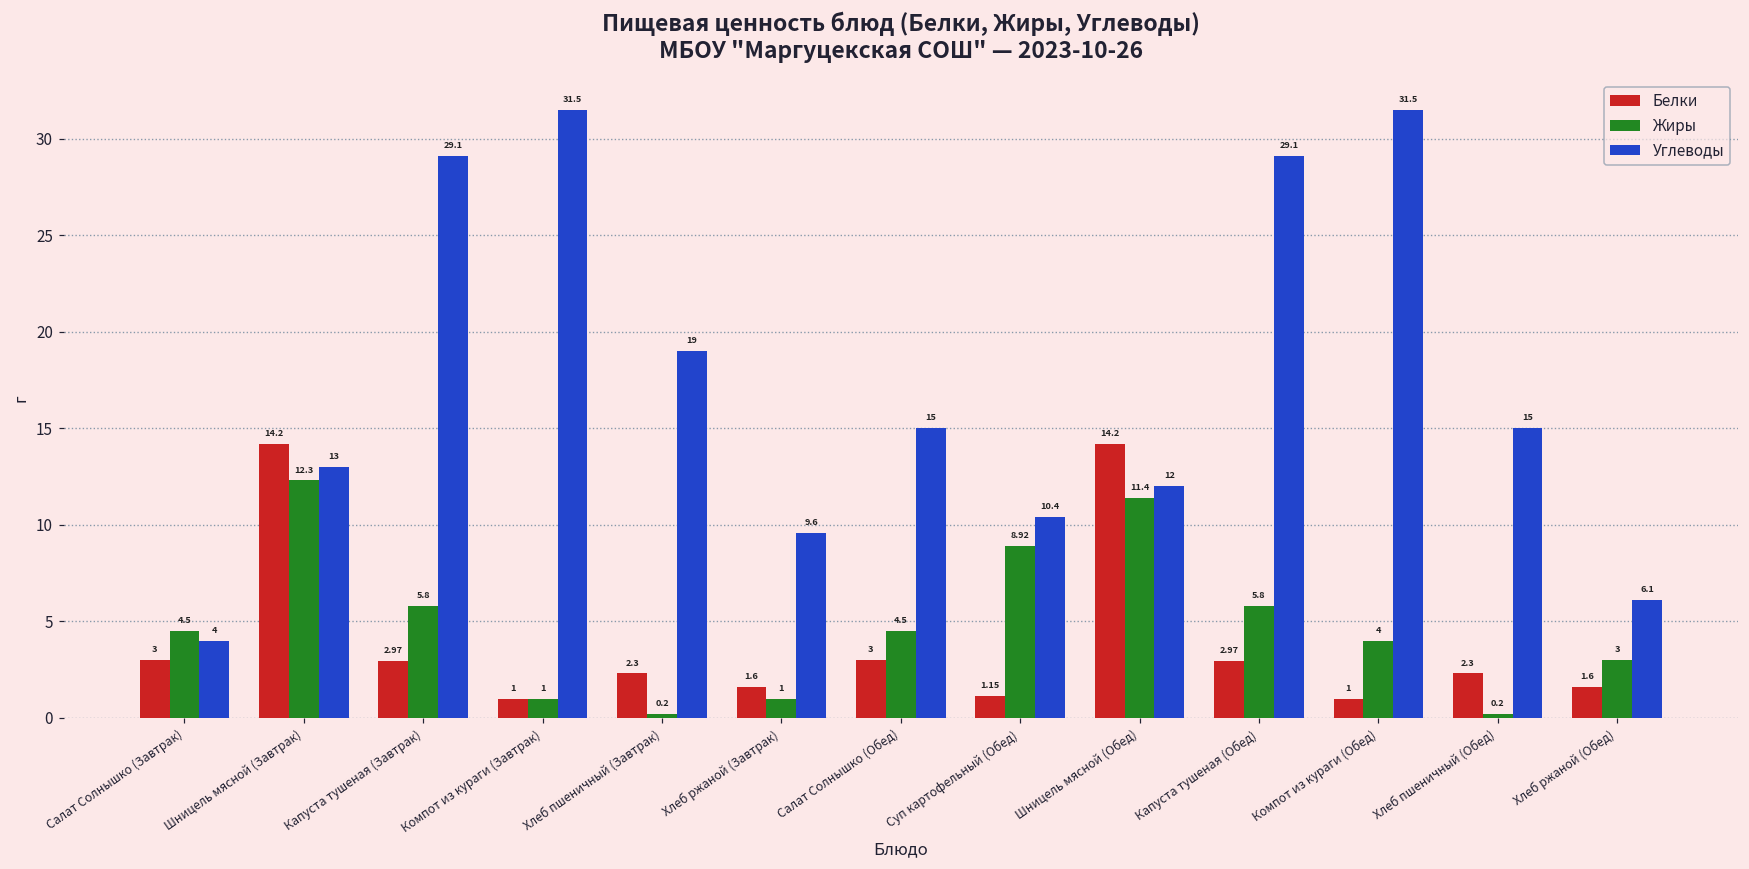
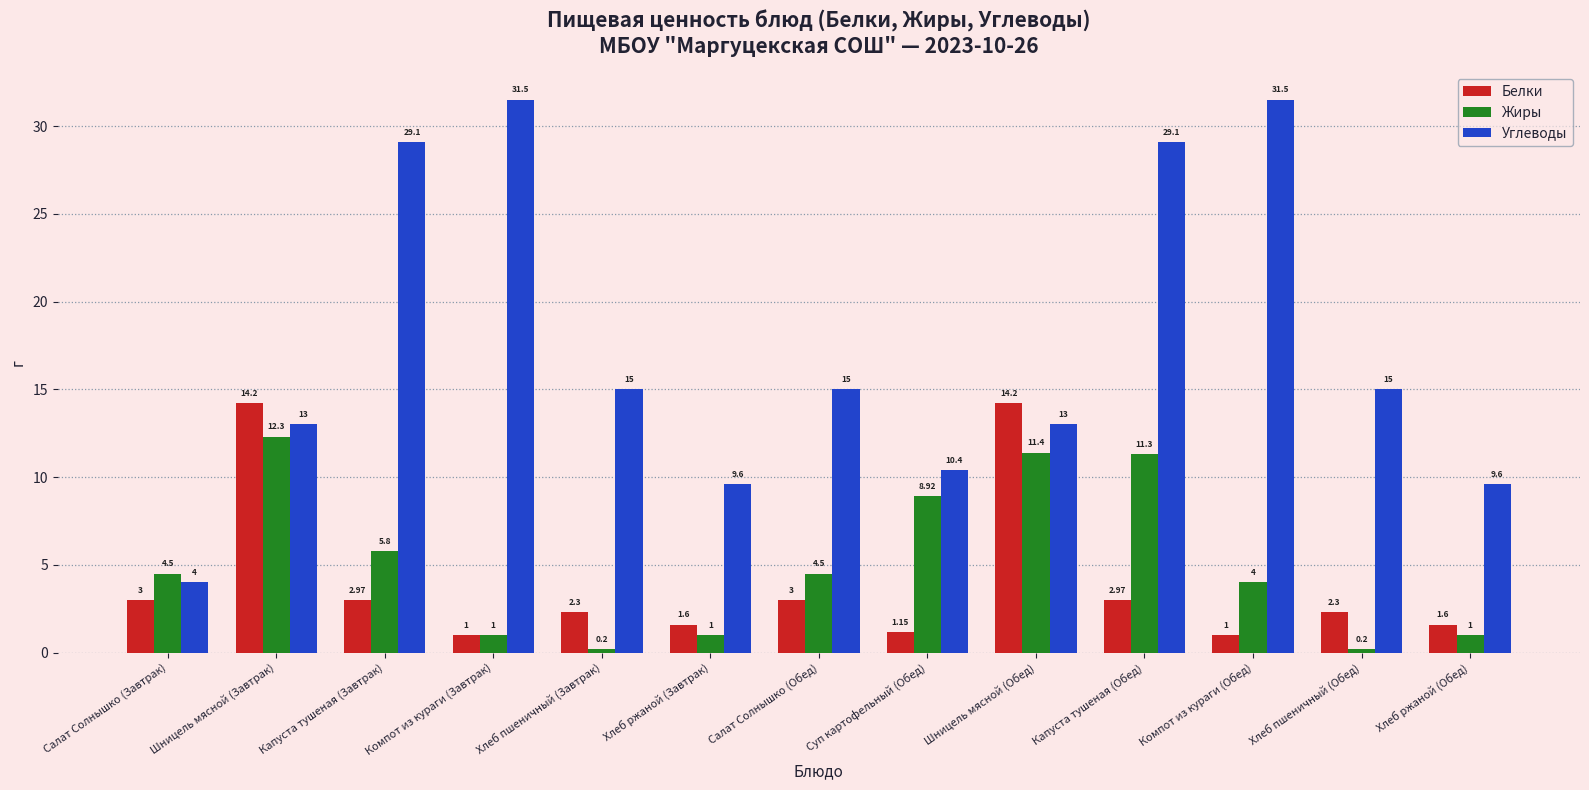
Углеводы, Хлеб пшеничный (Завтрак): 19 -> 15
Углеводы, Шницель мясной (Обед): 12 -> 13
Жиры, Капуста тушеная (Обед): 5.8 -> 11.3
Жиры, Хлеб ржаной (Обед): 3 -> 1
Углеводы, Хлеб ржаной (Обед): 6.1 -> 9.6
